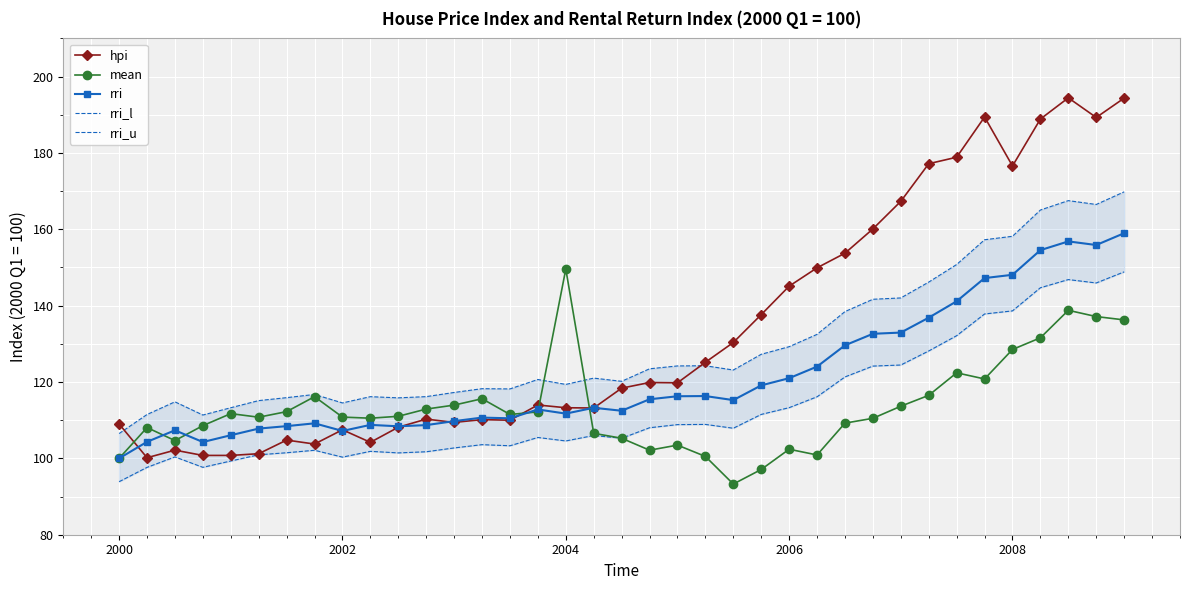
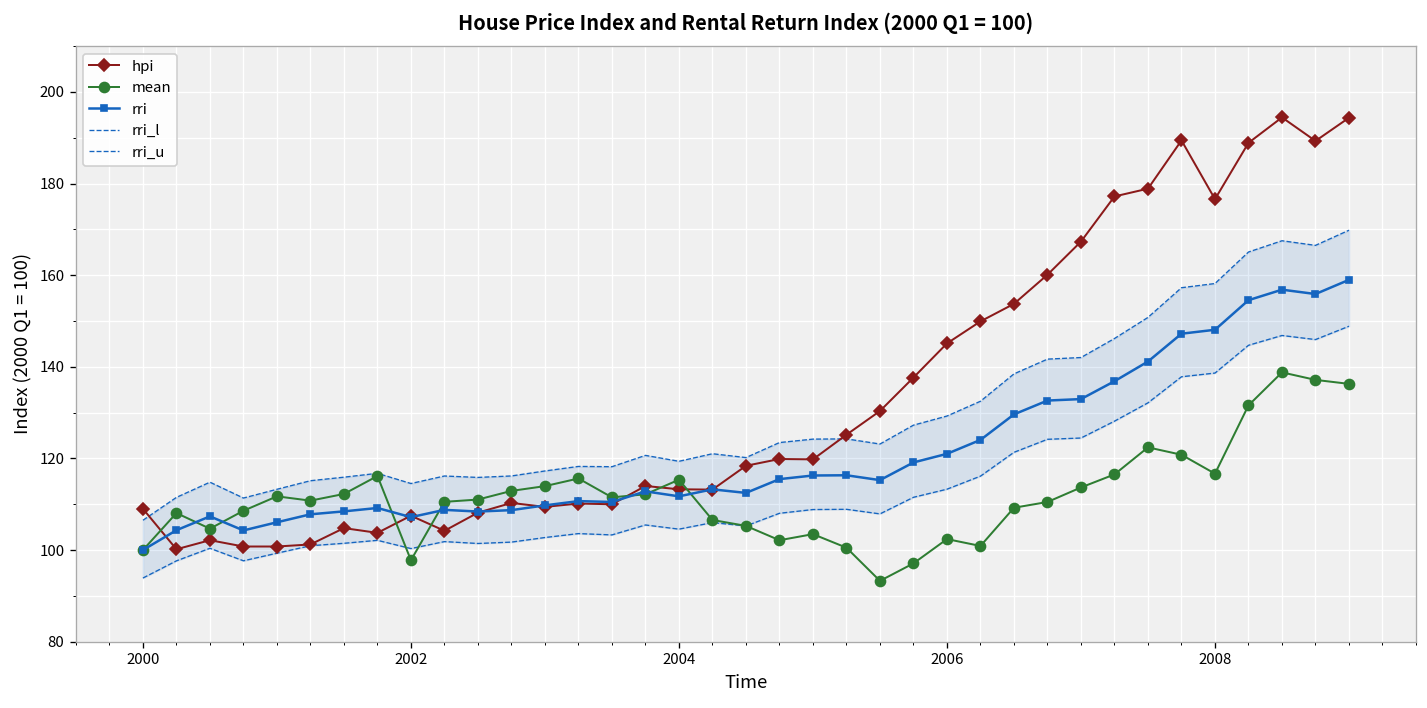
mean, 2002: 111 -> 98
mean, 2004: 150 -> 115
mean, 2008: 129 -> 117
